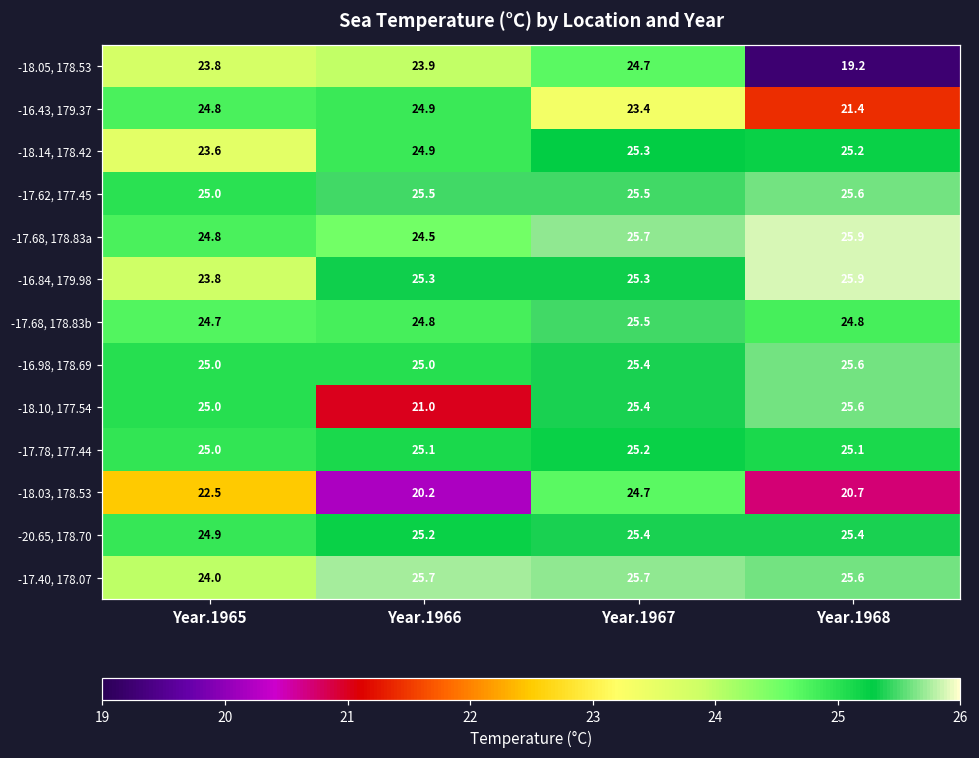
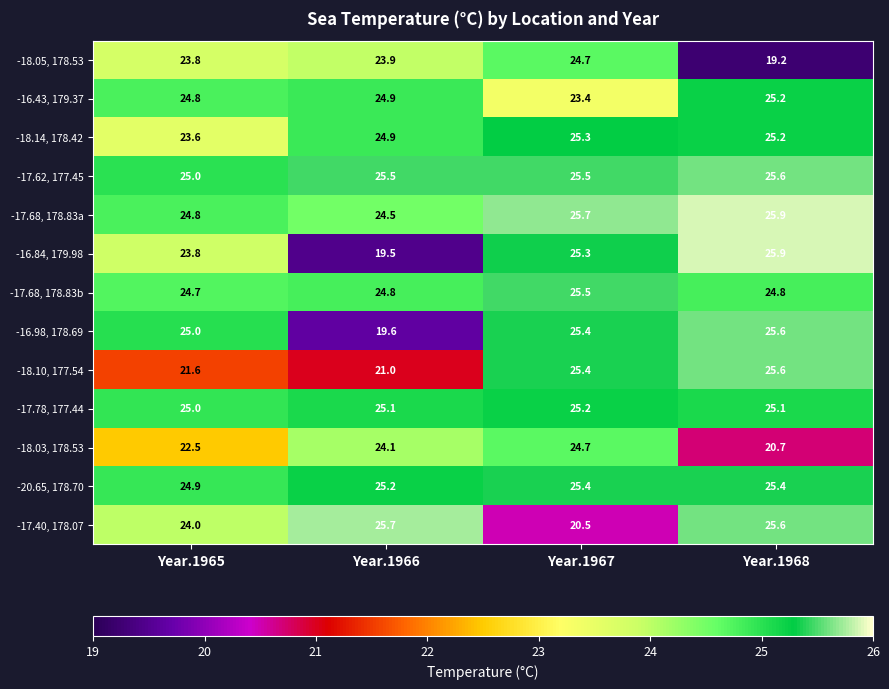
-16.43, 179.37, Year.1968: 21.4 -> 25.2
-16.84, 179.98, Year.1966: 25.3 -> 19.5
-16.98, 178.69, Year.1966: 25.0 -> 19.6
-18.10, 177.54, Year.1965: 25.0 -> 21.6
-18.03, 178.53, Year.1966: 20.2 -> 24.1
-17.40, 178.07, Year.1967: 25.7 -> 20.5
